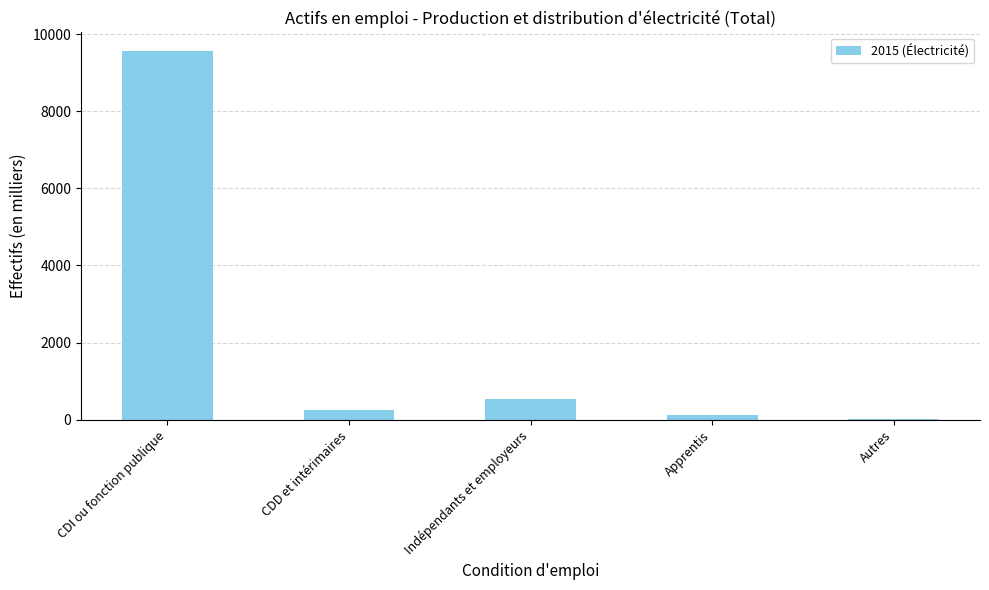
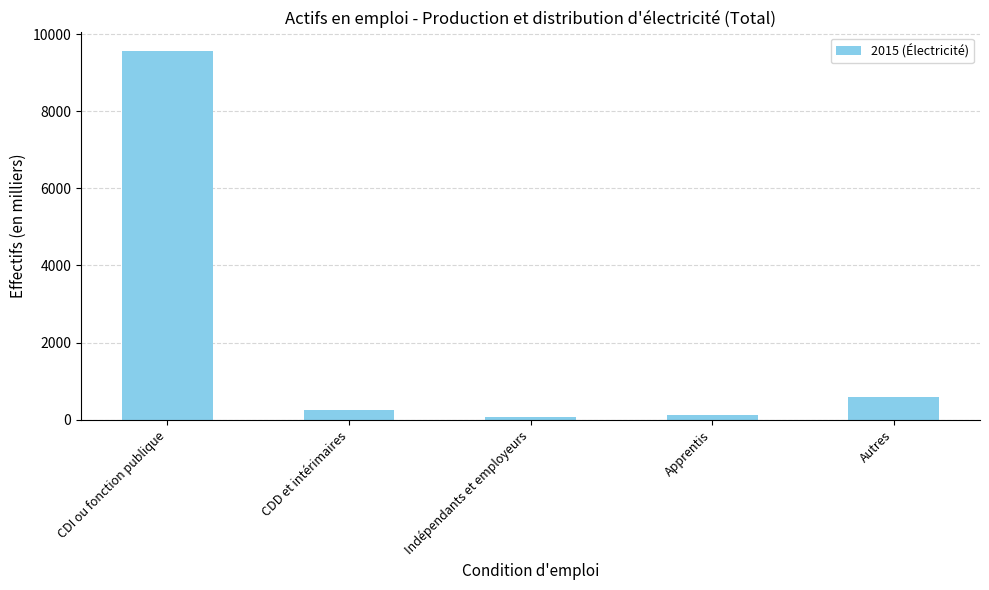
Indépendants et employeurs: 500 -> 100
Autres: 0 -> 600
